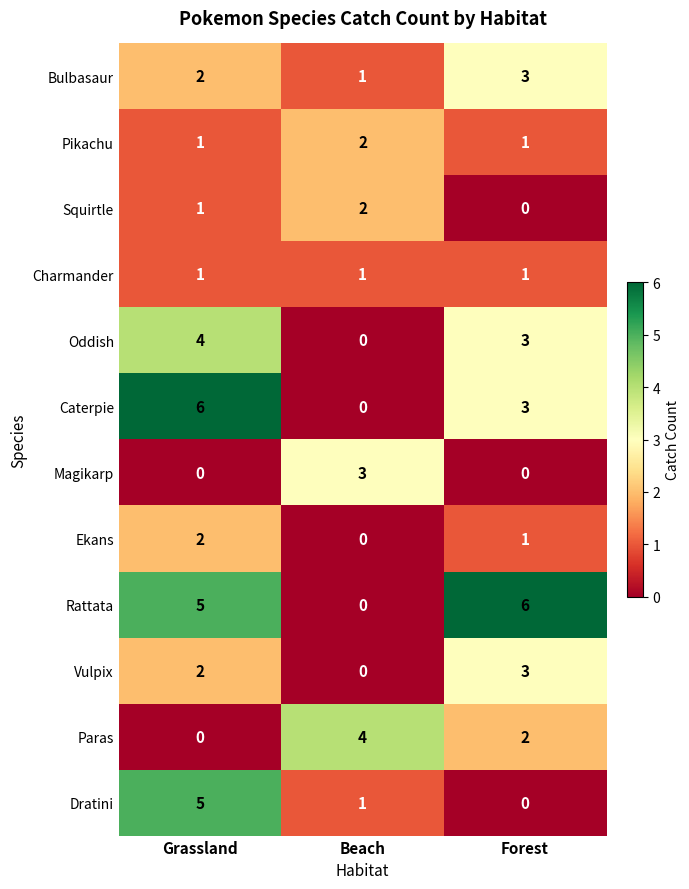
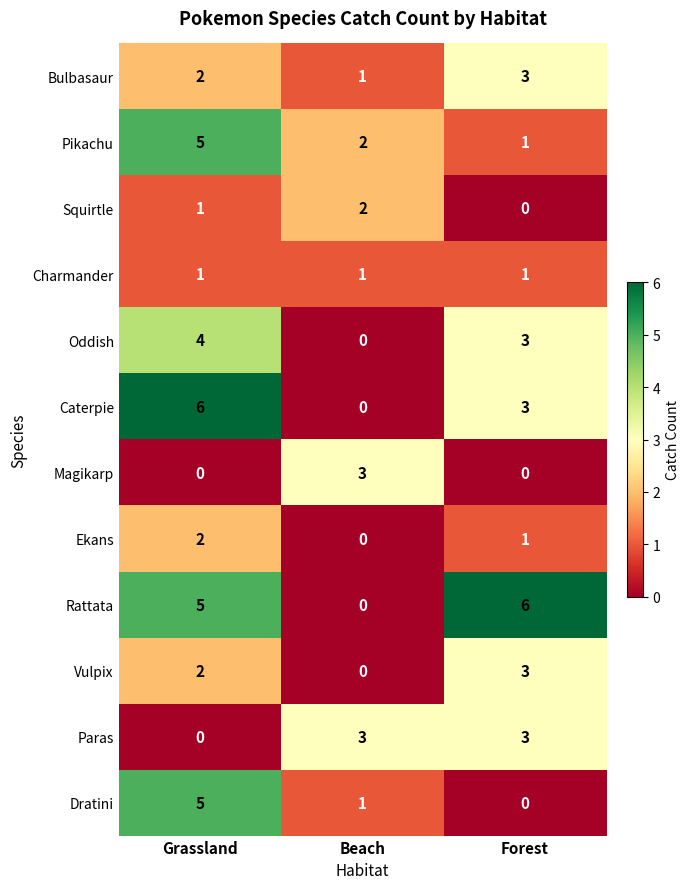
Pikachu, Grassland: 1 -> 5
Paras, Beach: 4 -> 3
Paras, Forest: 2 -> 3
